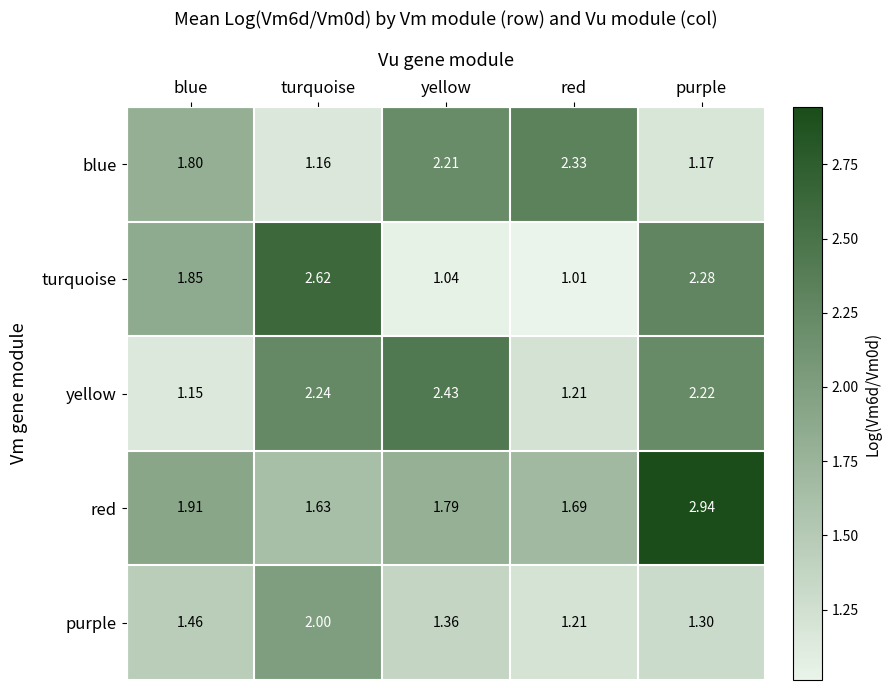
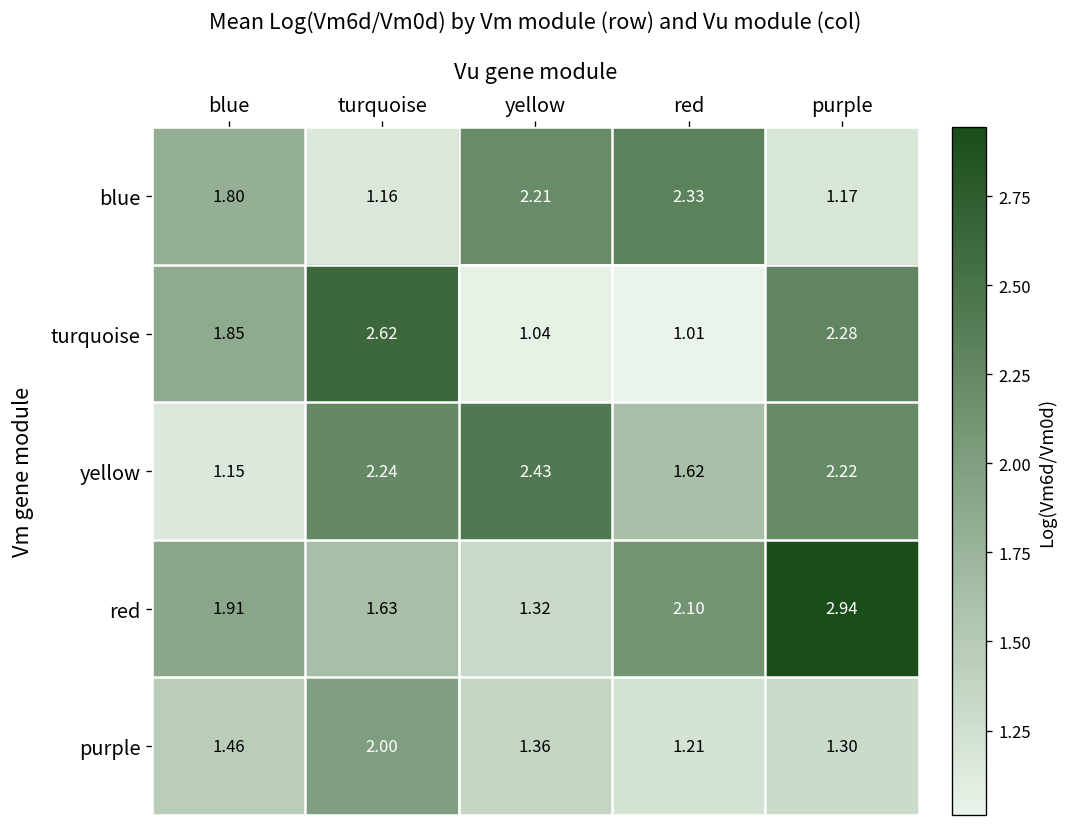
yellow, red: 1.21 -> 1.62
red, yellow: 1.79 -> 1.32
red, red: 1.69 -> 2.10
